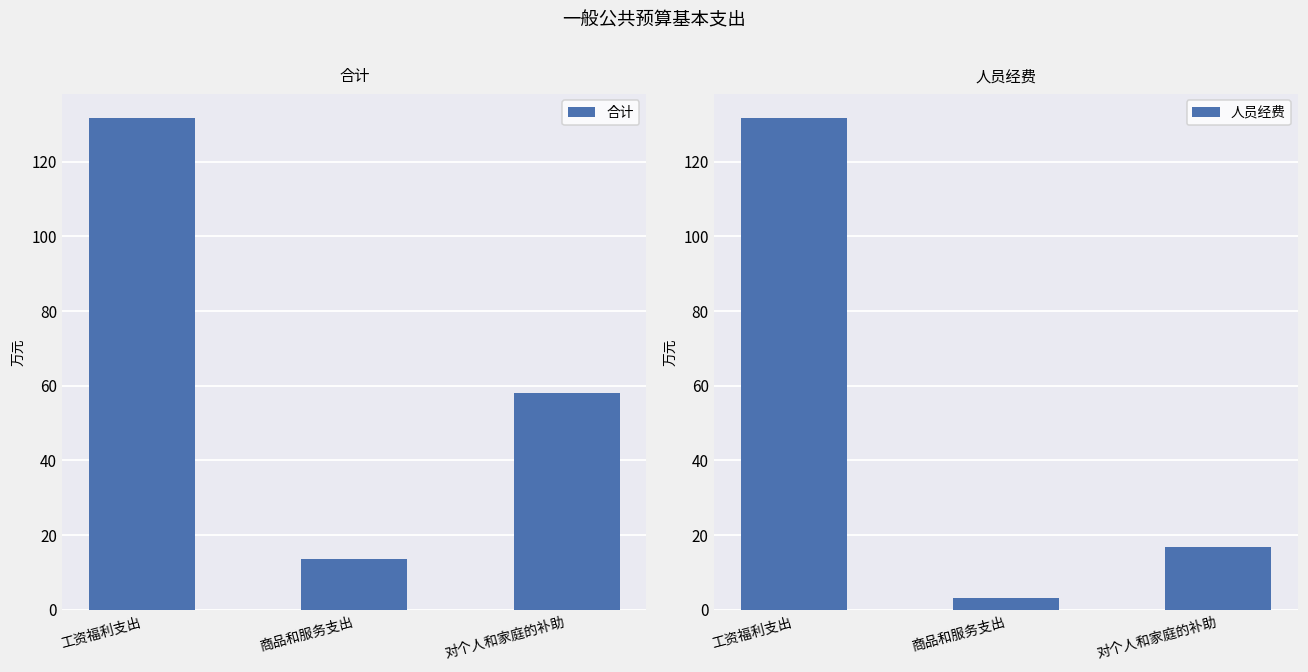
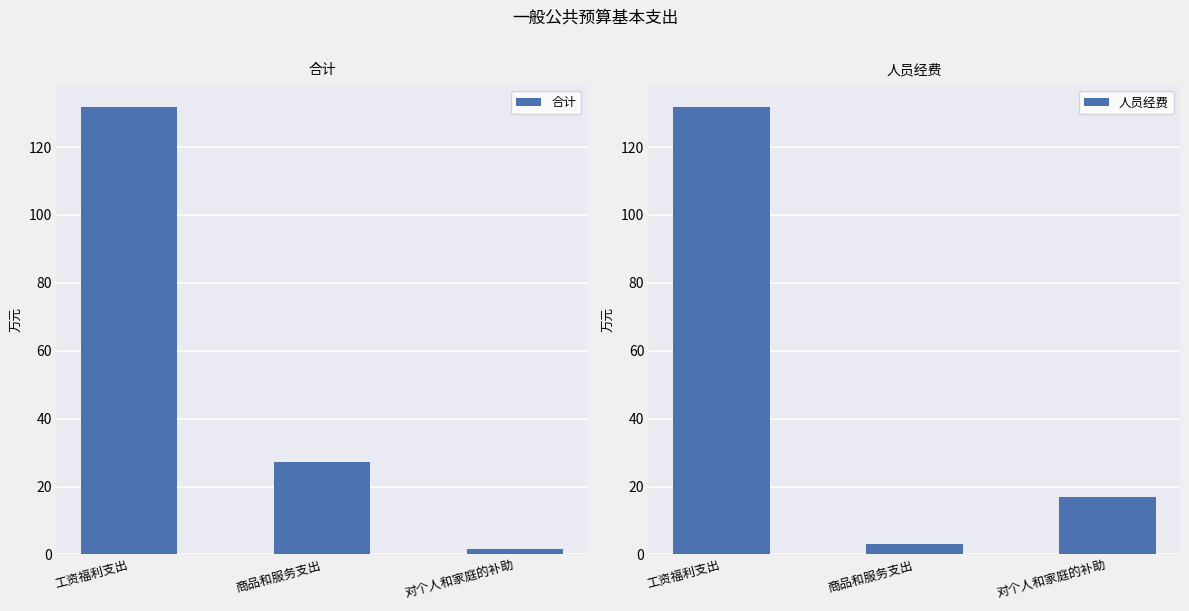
合计, 商品和服务支出: 14 -> 27
合计, 对个人和家庭的补助: 58 -> 2
